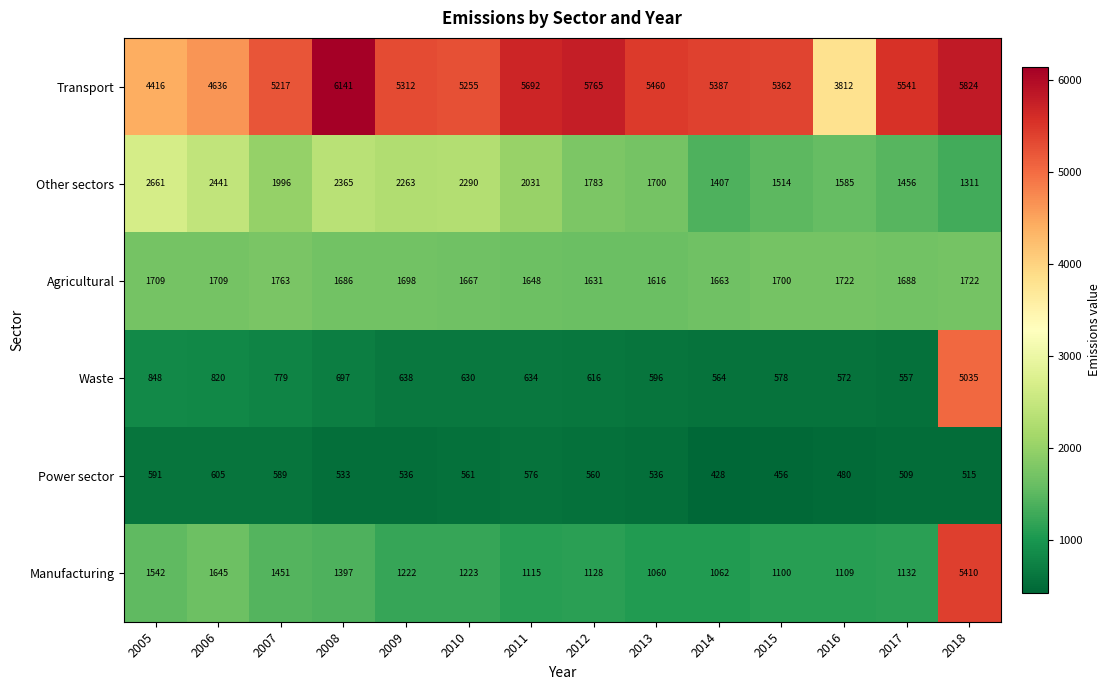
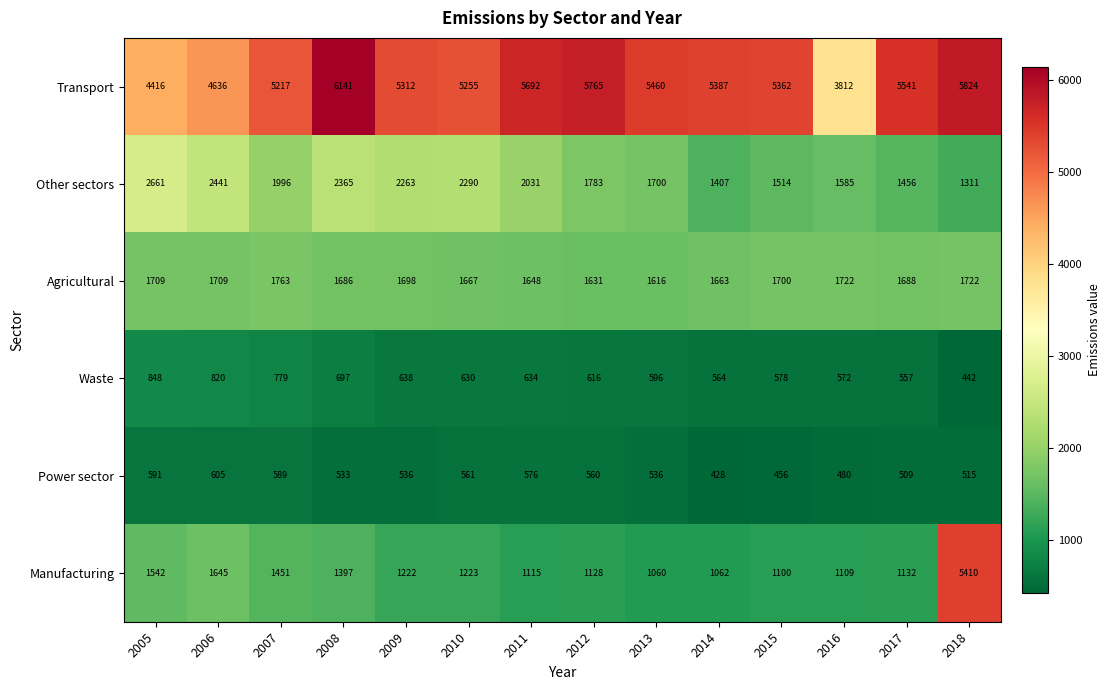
Waste, 2018: 5035 -> 442
